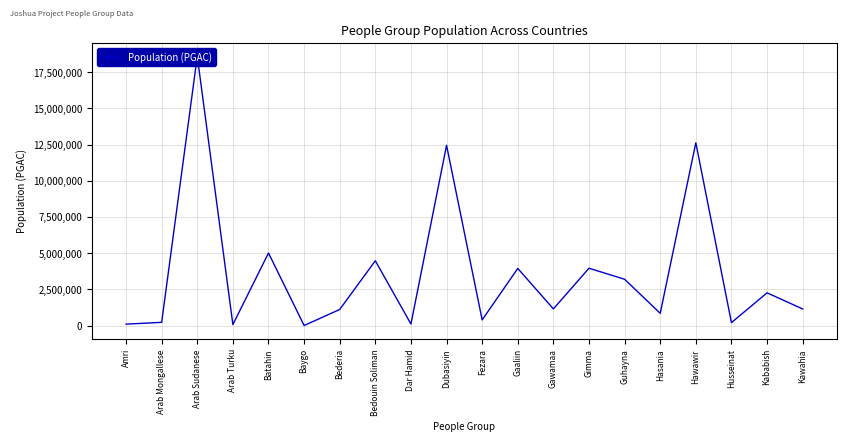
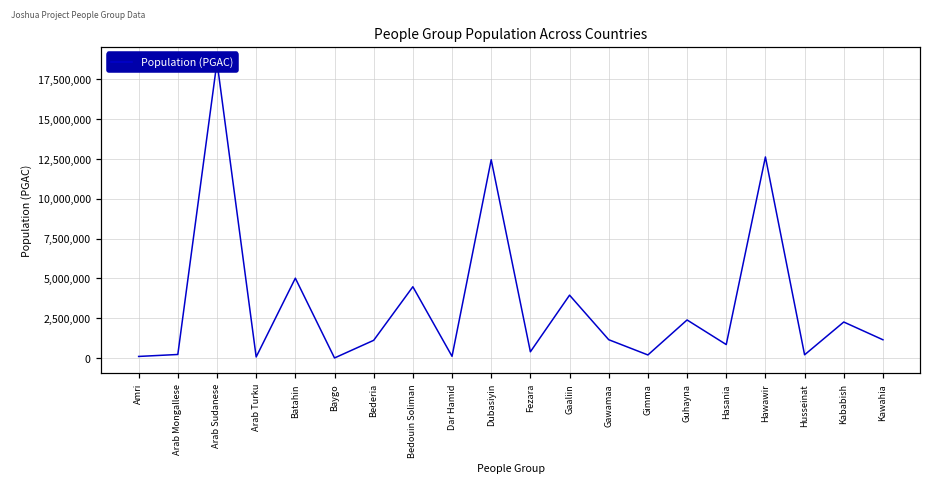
Gimma: 4,000,000 -> 200,000
Guhayna: 3,200,000 -> 2,400,000
